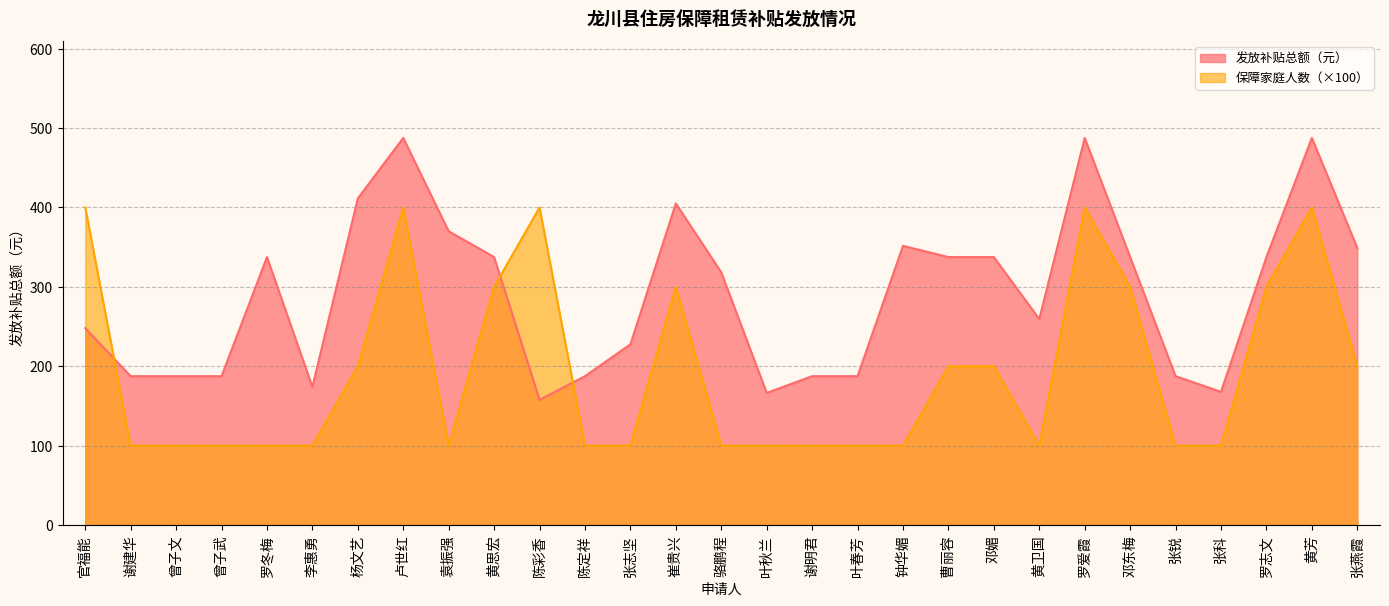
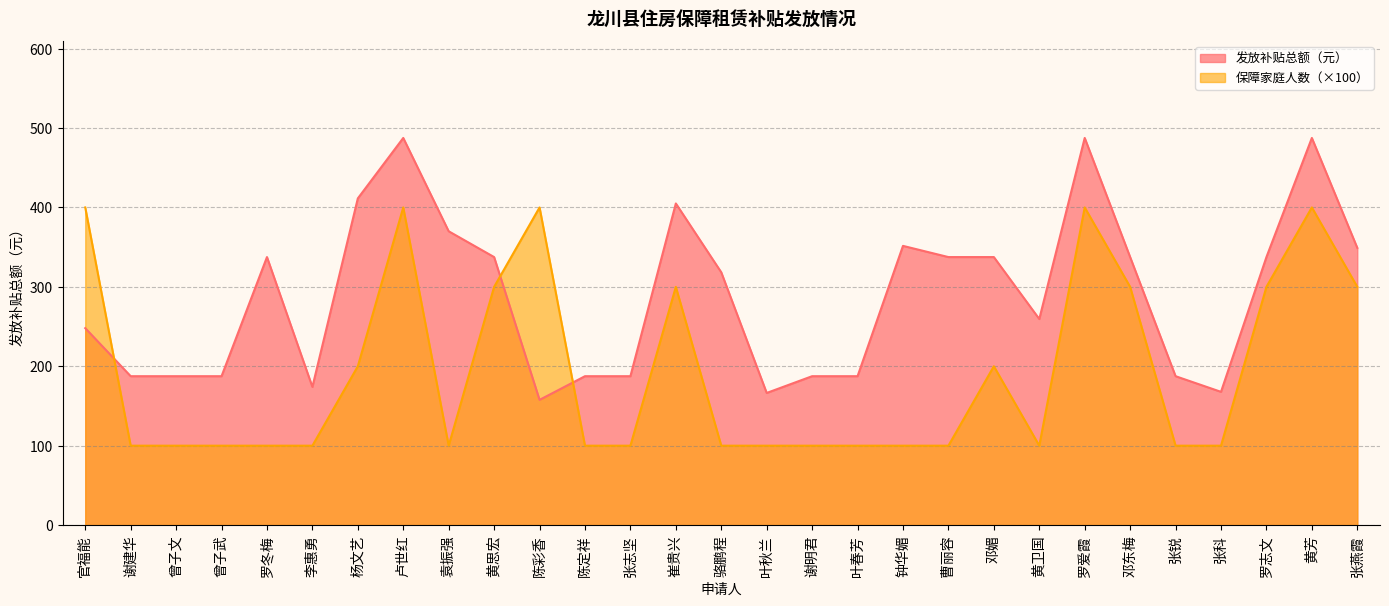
发放补贴总额（元）, 张志坚: 230 -> 190
保障家庭人数（×100）, 曹丽容: 200 -> 100
保障家庭人数（×100）, 张燕霞: 200 -> 300
